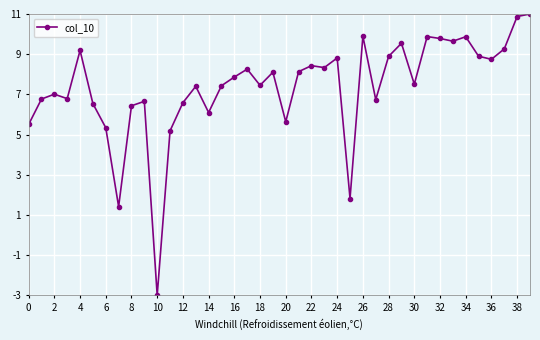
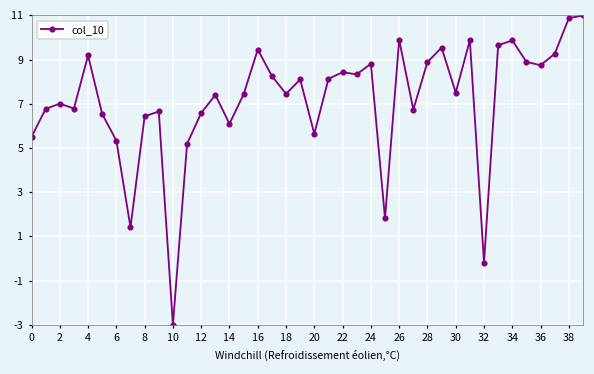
16: 7.9 -> 9.5
32: 9.8 -> -0.2
